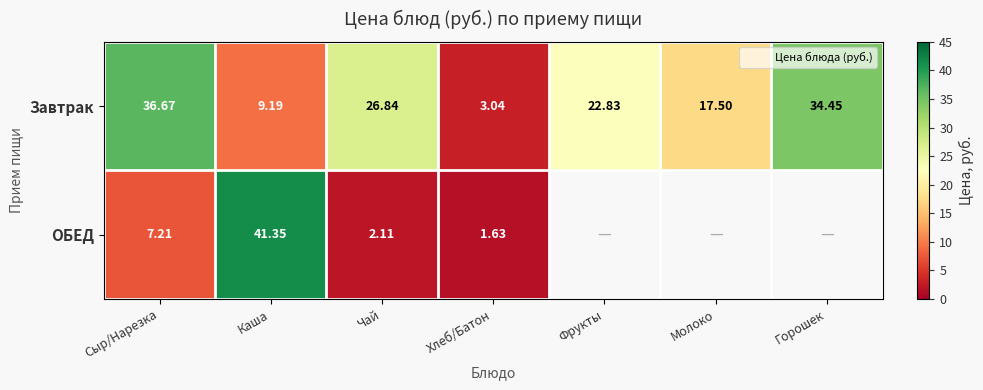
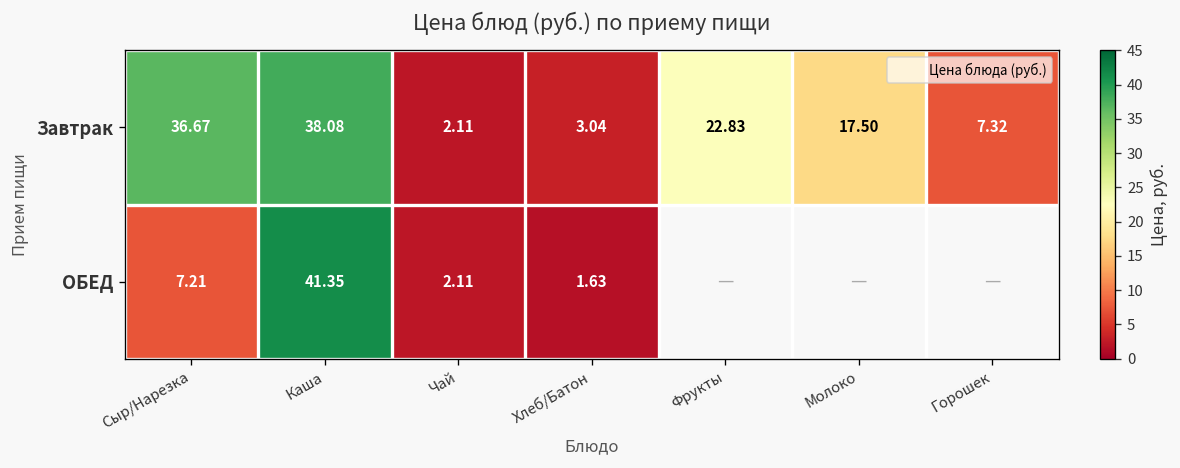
Завтрак, Каша: 9.19 -> 38.08
Завтрак, Чай: 26.84 -> 2.11
Завтрак, Горошек: 34.45 -> 7.32
